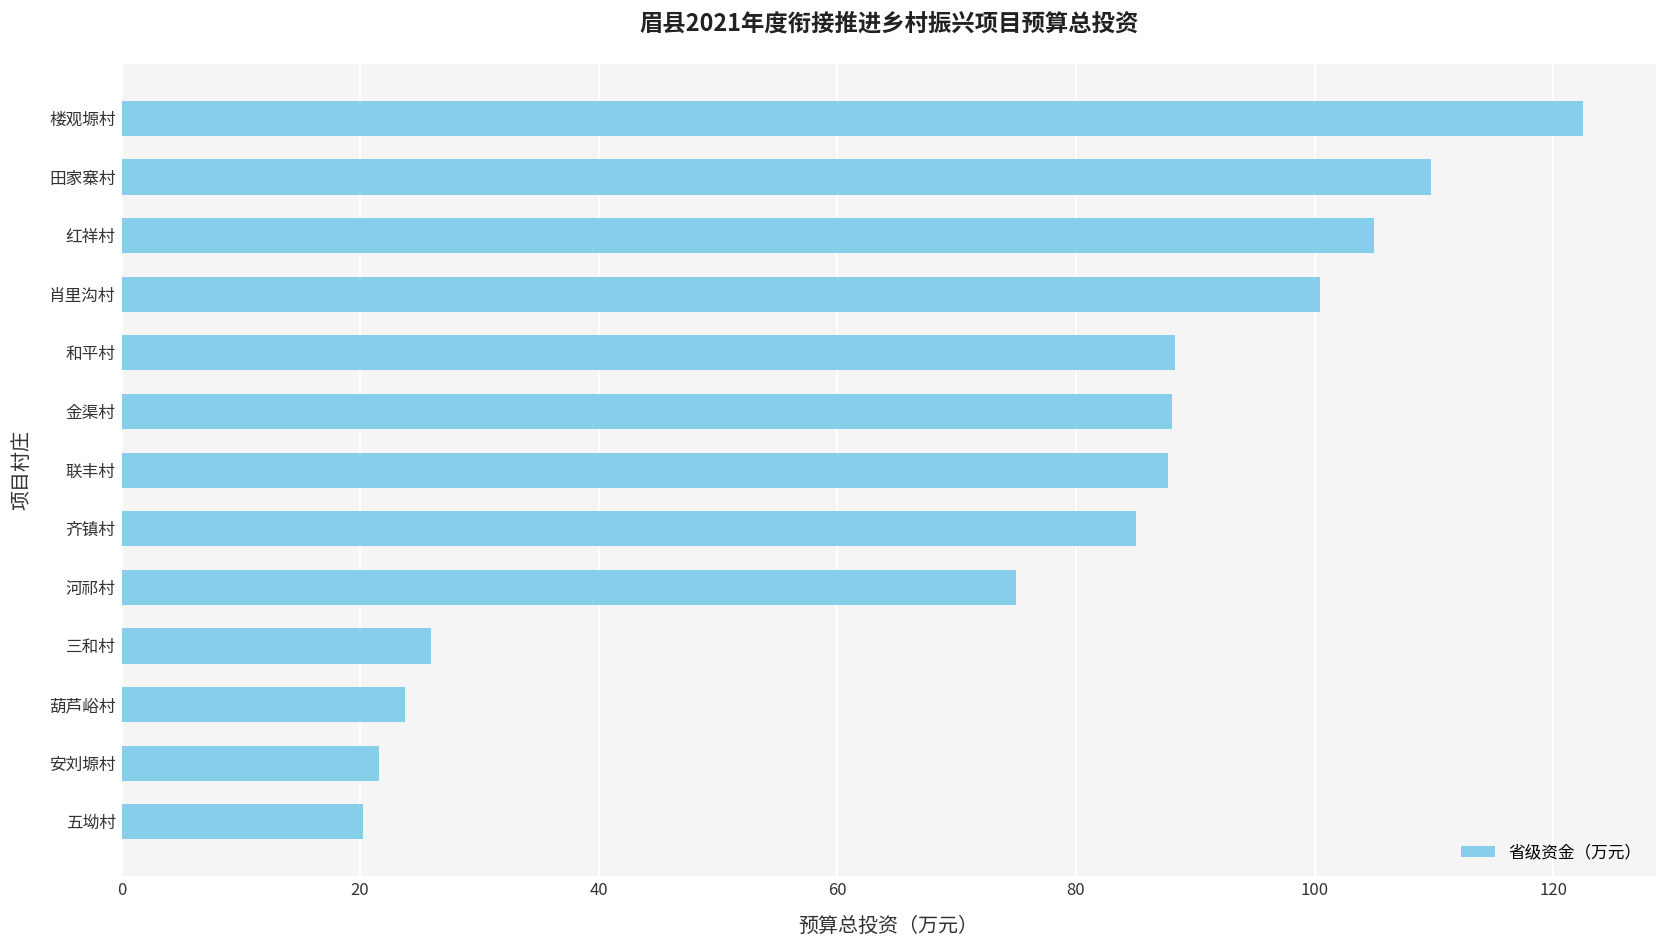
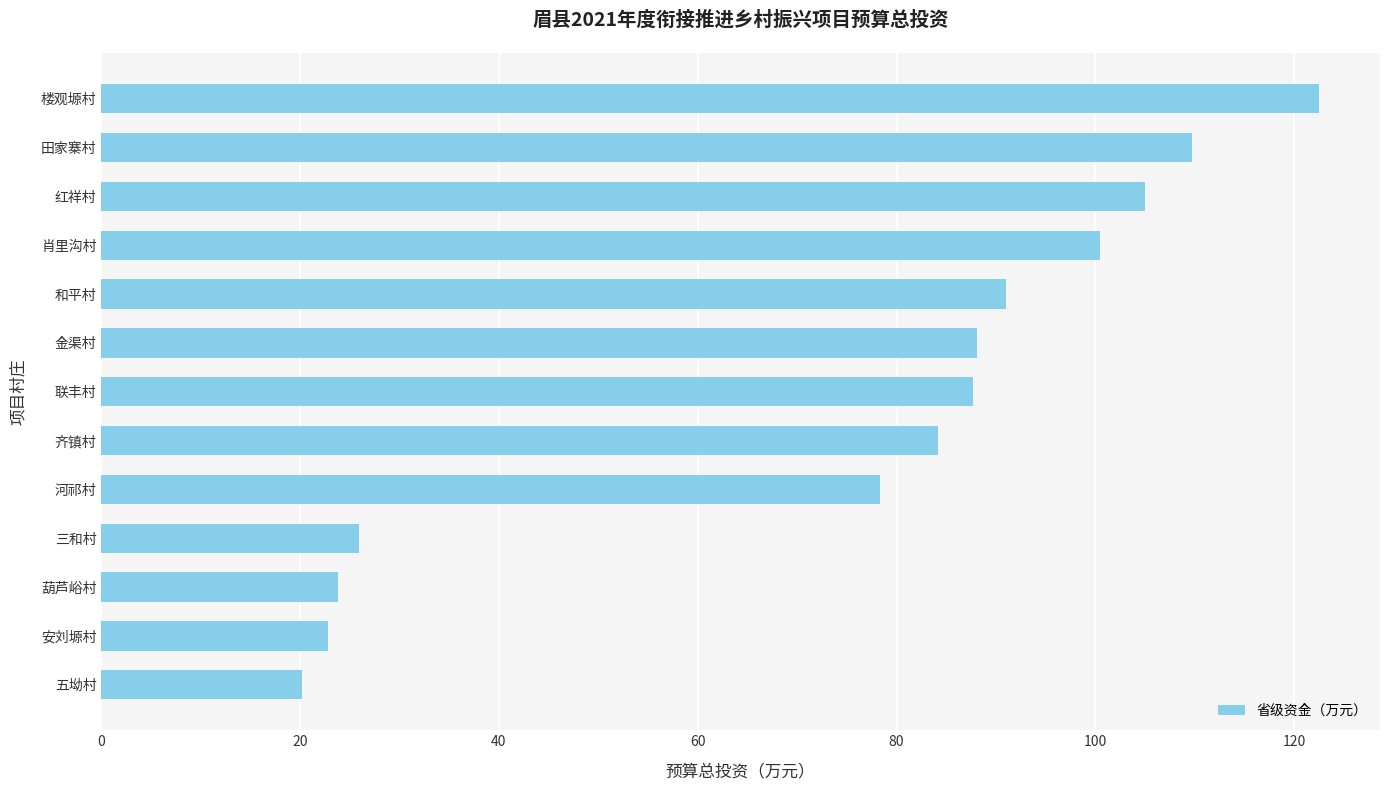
和平村: 88 -> 91
齐镇村: 85 -> 84
河祁村: 75 -> 78
安刘塬村: 22 -> 23
